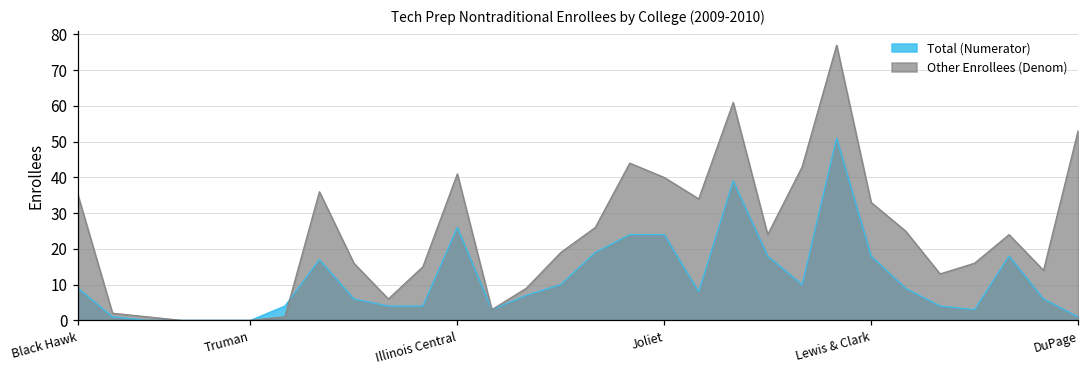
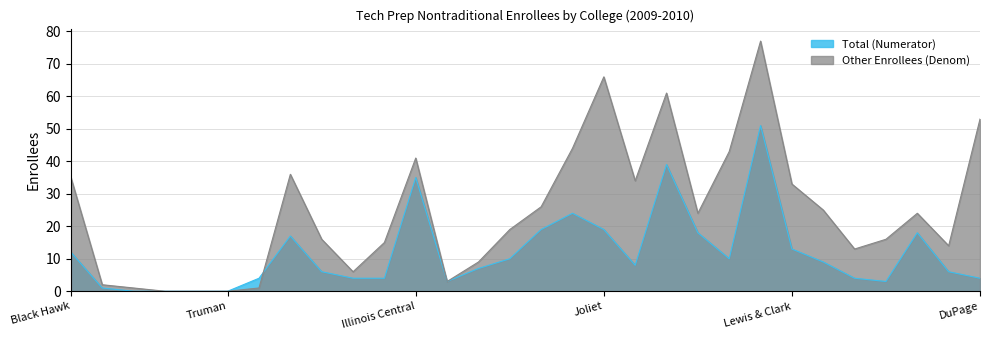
Total (Numerator), Black Hawk: 9 -> 12
Total (Numerator), Illinois Central: 26 -> 35
Total (Numerator), Joliet: 24 -> 19
Other Enrollees (Denom), Joliet: 40 -> 66
Total (Numerator), Lewis & Clark: 18 -> 13
Total (Numerator), DuPage: 1 -> 4
